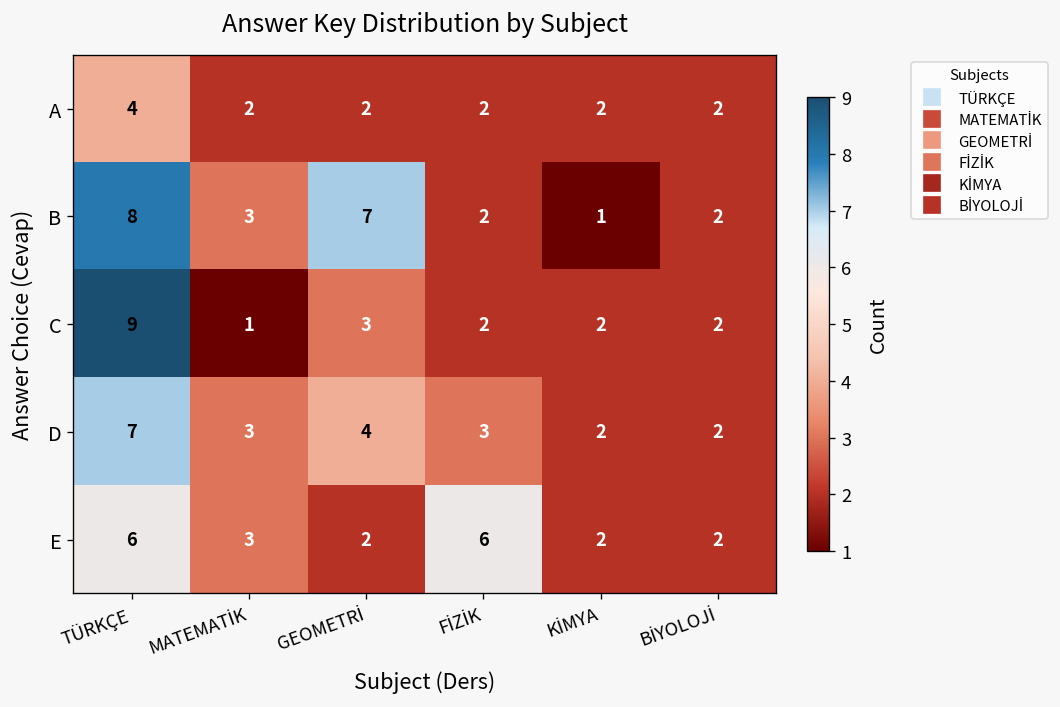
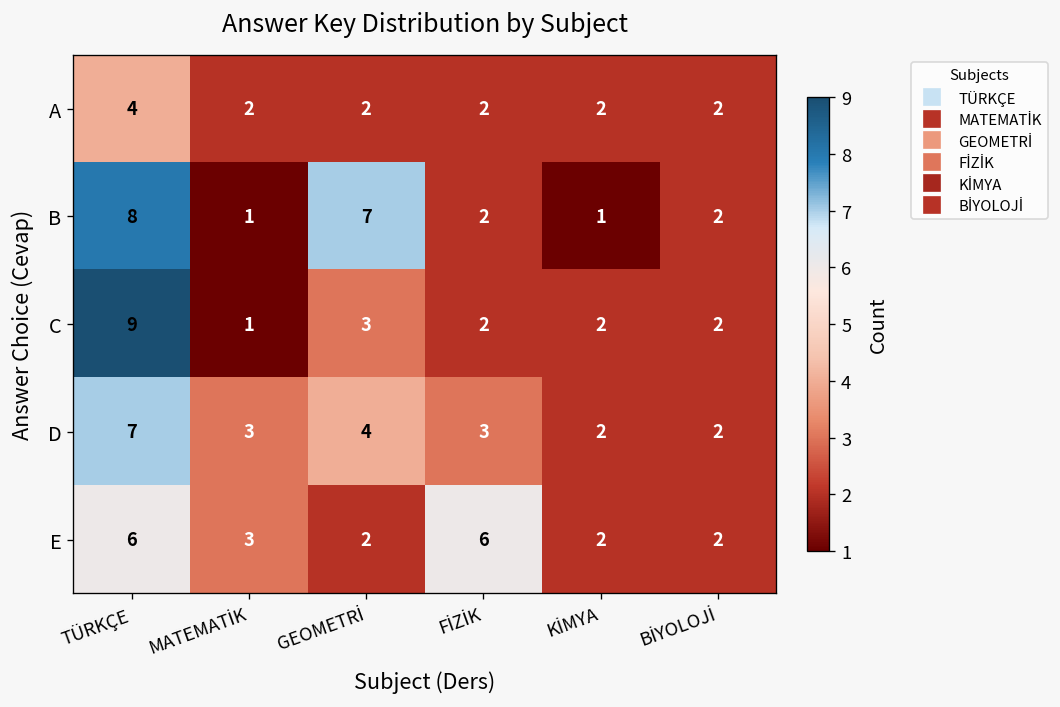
B, MATEMATİK: 3 -> 1
